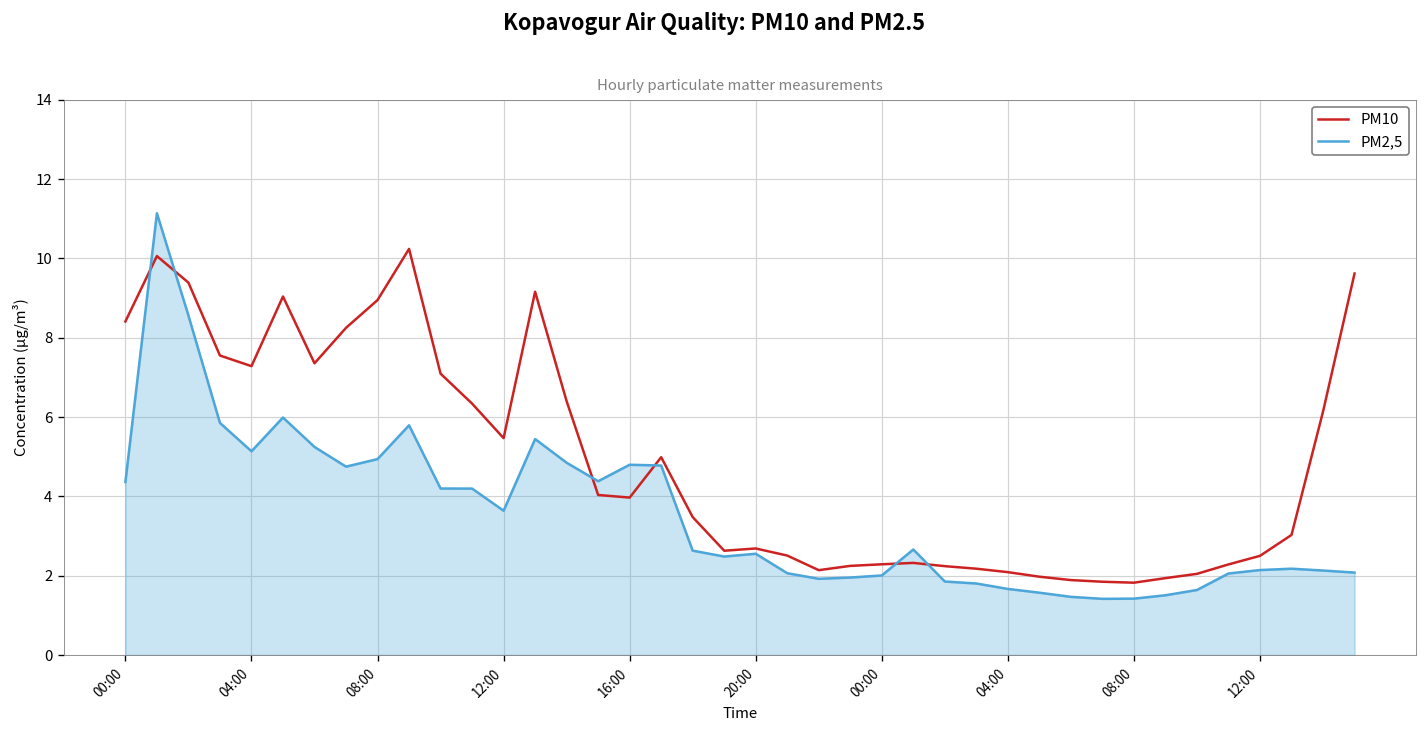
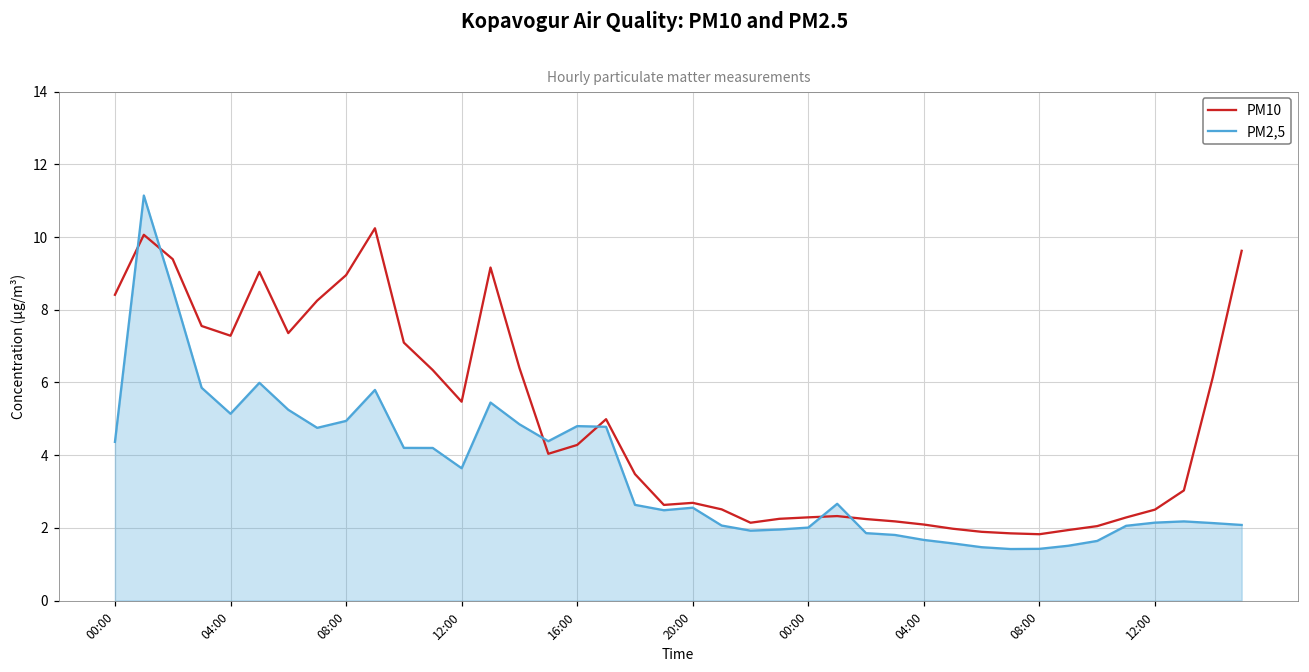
PM10, 16:00: 4.0 -> 4.3
